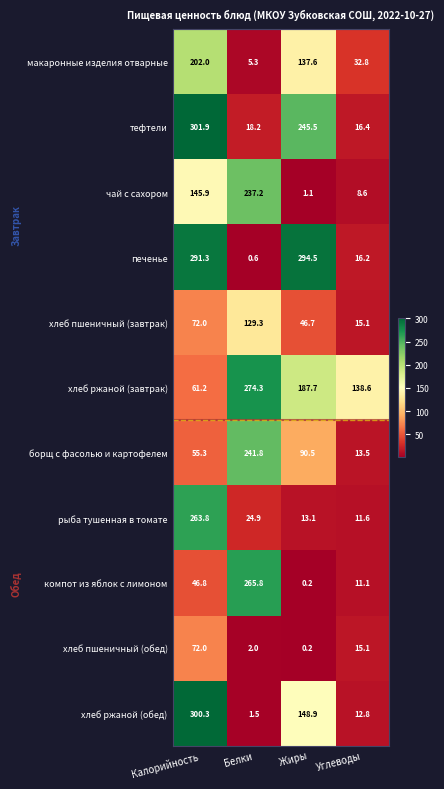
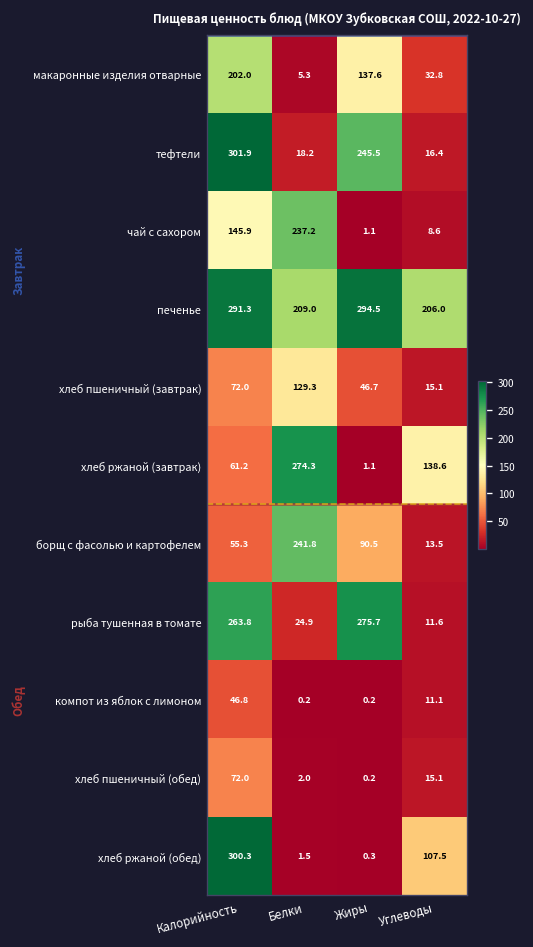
печенье, Белки: 0.6 -> 209.0
печенье, Углеводы: 16.2 -> 206.0
хлеб ржаной (завтрак), Жиры: 187.7 -> 1.1
рыба тушенная в томате, Жиры: 13.1 -> 275.7
компот из яблок с лимоном, Белки: 265.8 -> 0.2
хлеб ржаной (обед), Жиры: 148.9 -> 0.3
хлеб ржаной (обед), Углеводы: 12.8 -> 107.5
